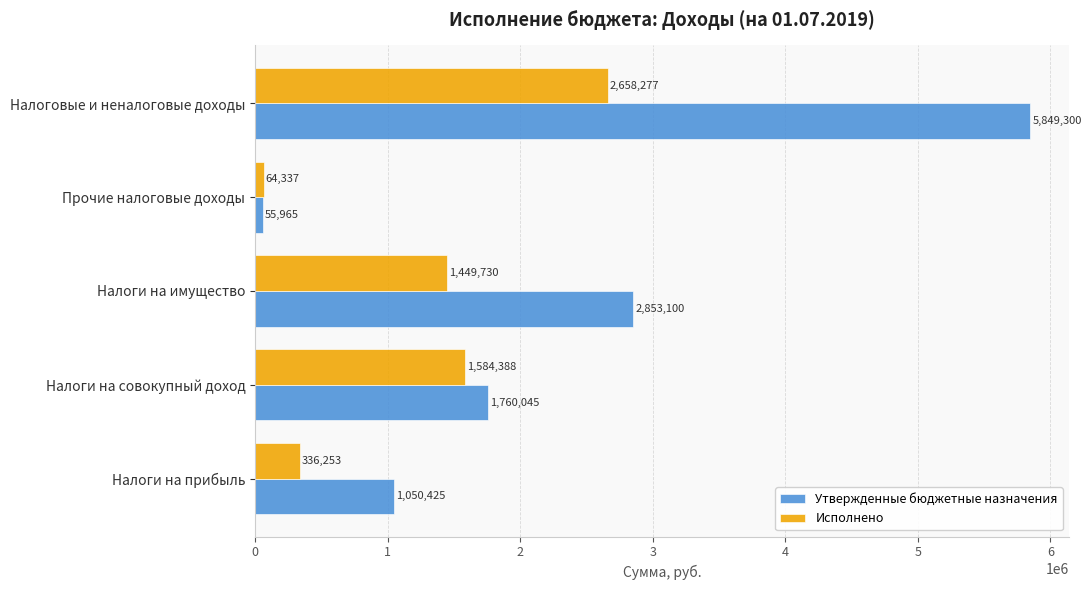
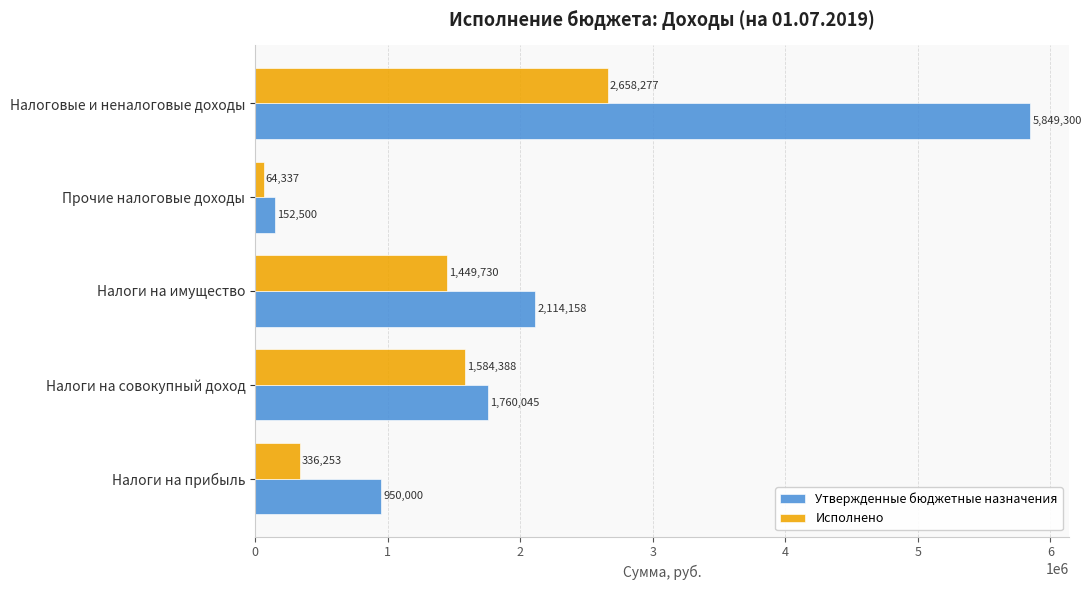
Утвержденные бюджетные назначения, Прочие налоговые доходы: 55,965 -> 152,500
Утвержденные бюджетные назначения, Налоги на имущество: 2,853,100 -> 2,114,158
Утвержденные бюджетные назначения, Налоги на прибыль: 1,050,425 -> 950,000
